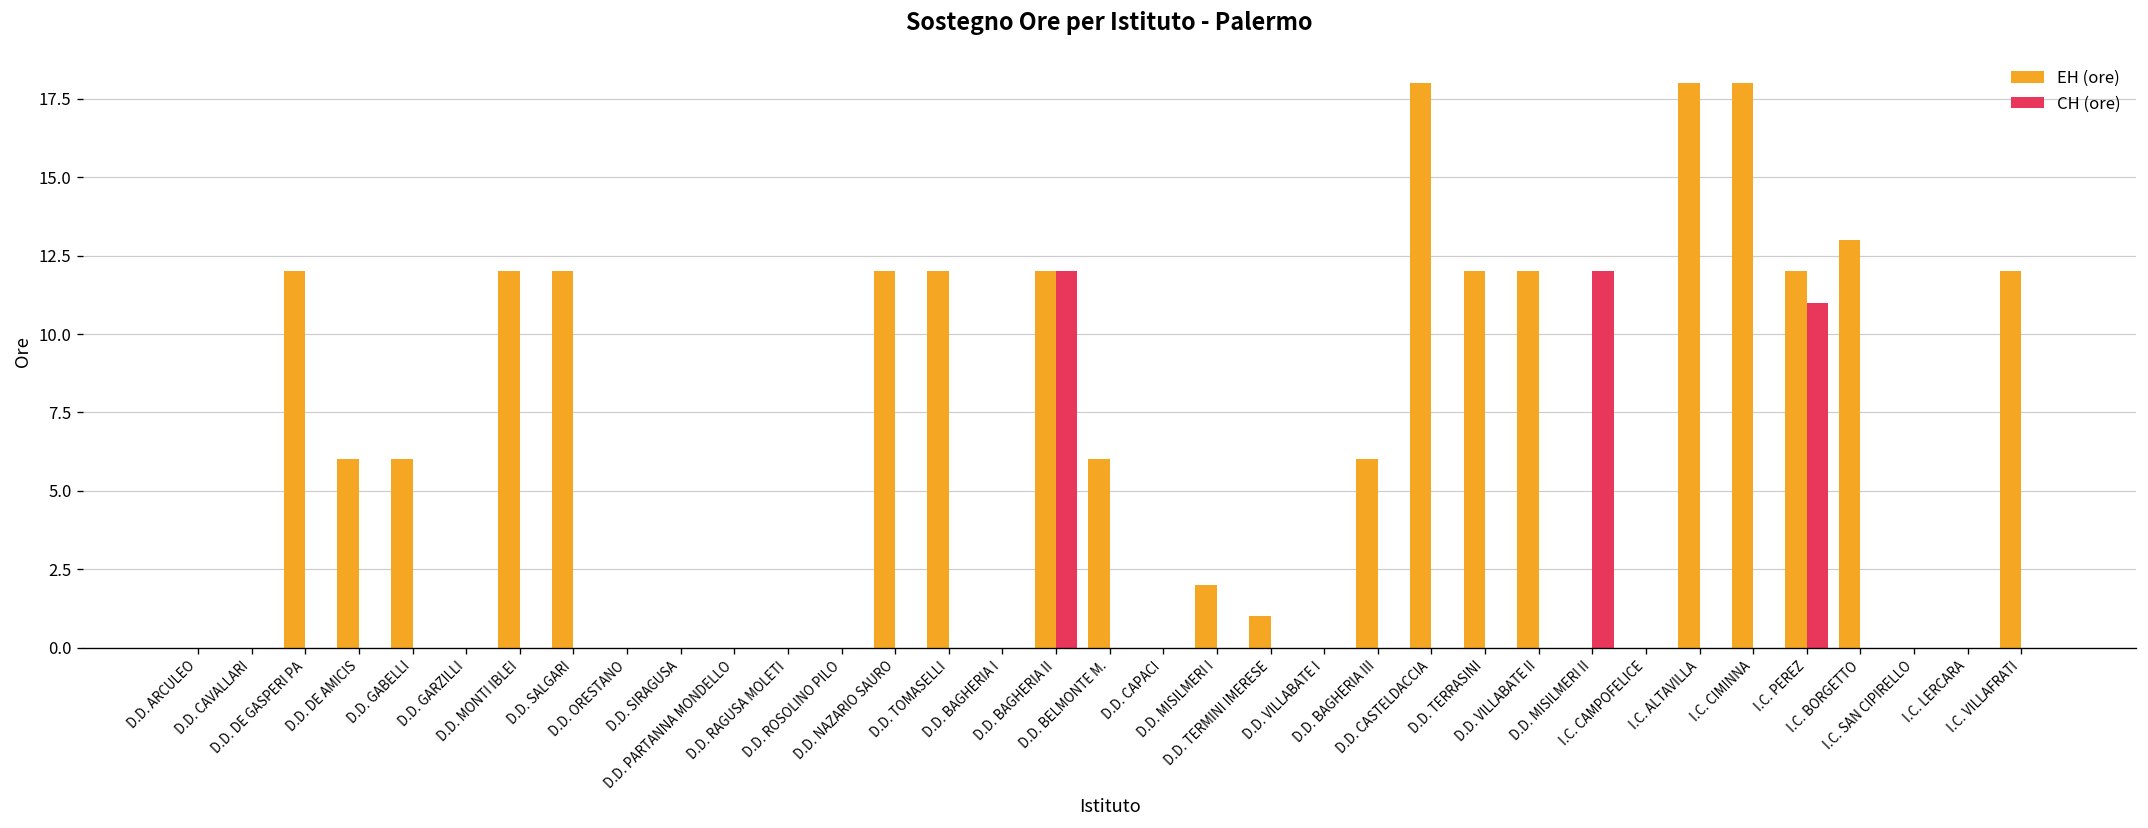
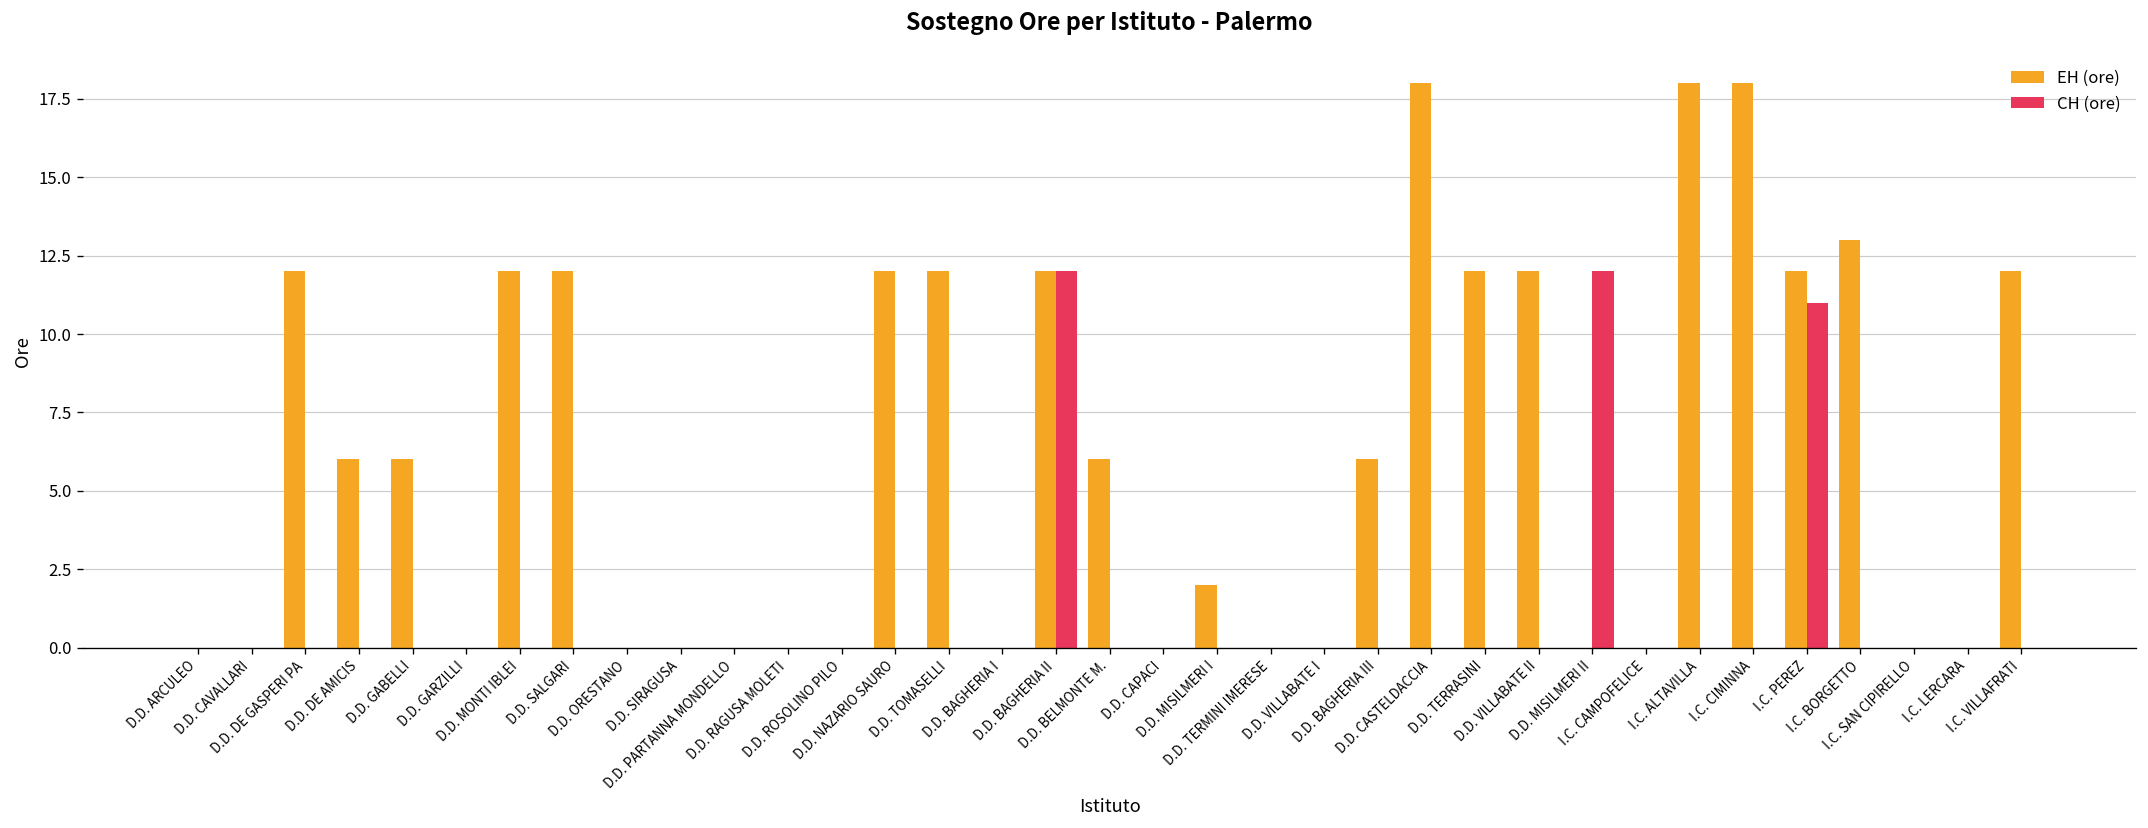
EH (ore), D.D. TERMINI IMERESE: 1 -> 0
